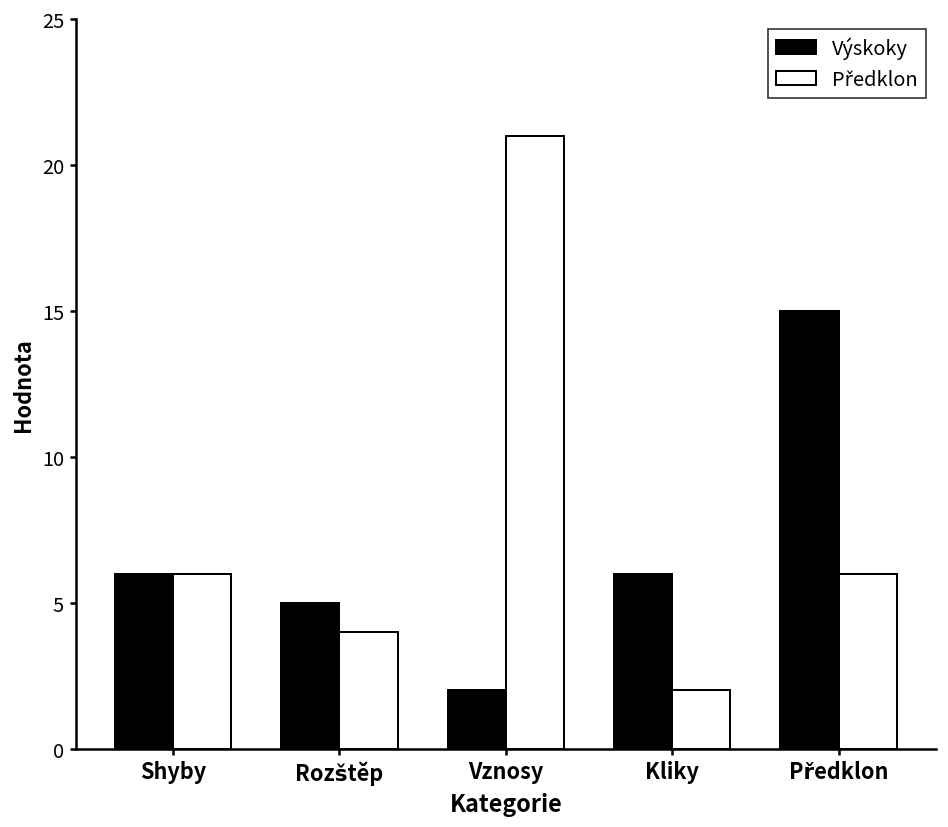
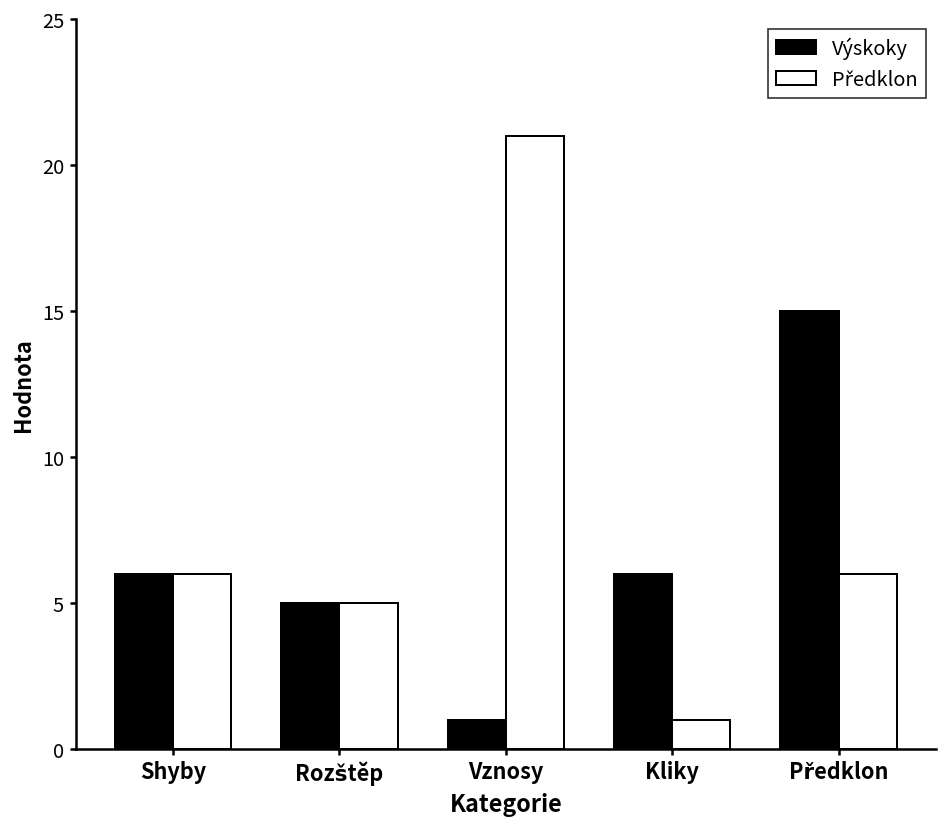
Předklon, Rozštěp: 4 -> 5
Výskoky, Vznosy: 2 -> 1
Předklon, Kliky: 2 -> 1
